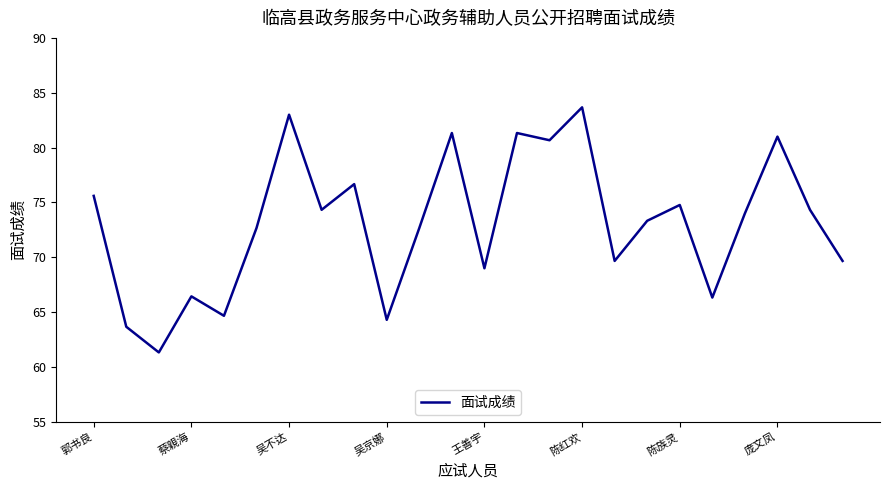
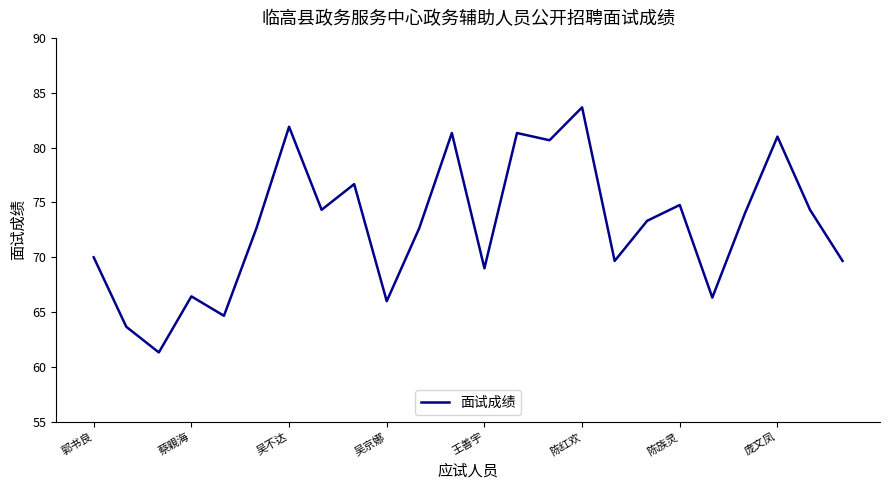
郭书良: 75.6 -> 70.0
吴不达: 83.0 -> 81.9
吴京娜: 64.3 -> 66.0
